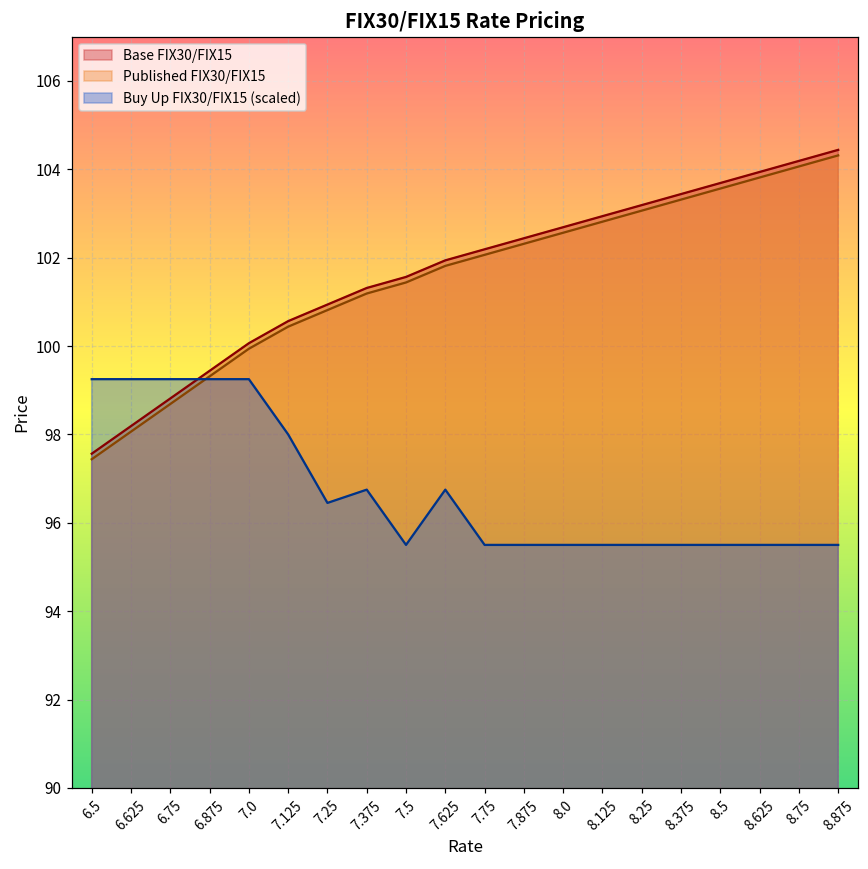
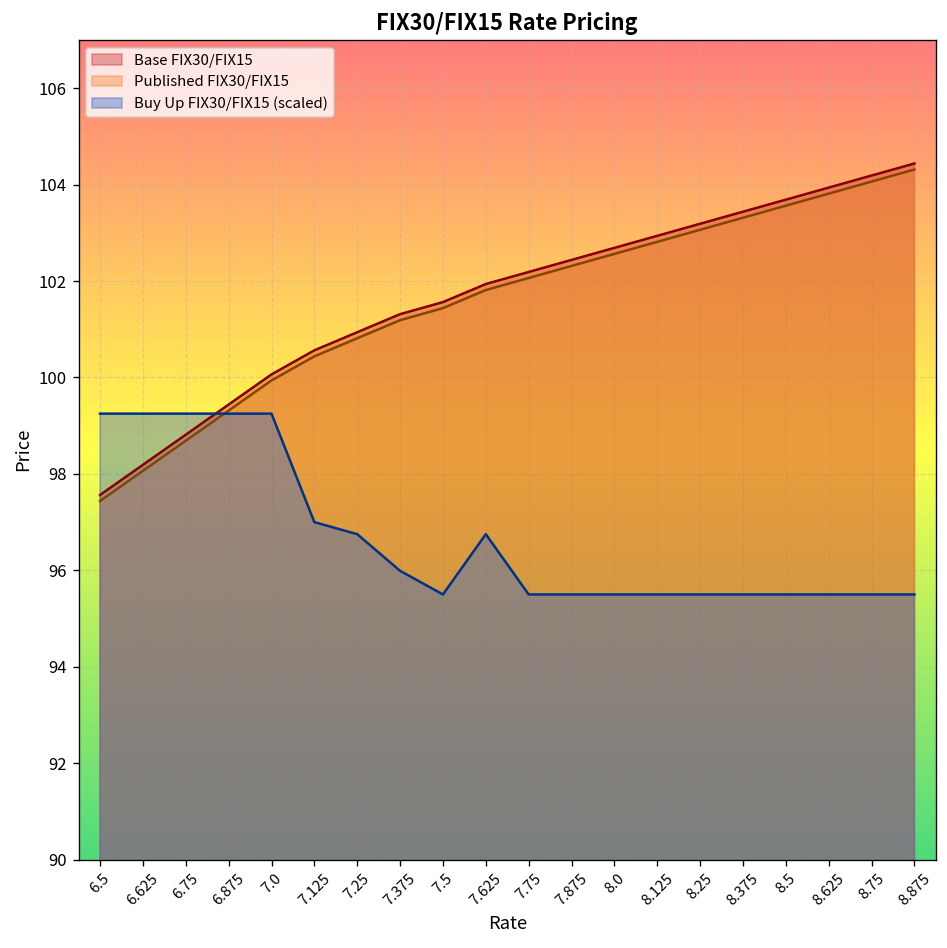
Buy Up FIX30/FIX15 (scaled), 7.125: 98.0 -> 97.0
Buy Up FIX30/FIX15 (scaled), 7.25: 96.5 -> 96.8
Buy Up FIX30/FIX15 (scaled), 7.375: 96.8 -> 96.0
